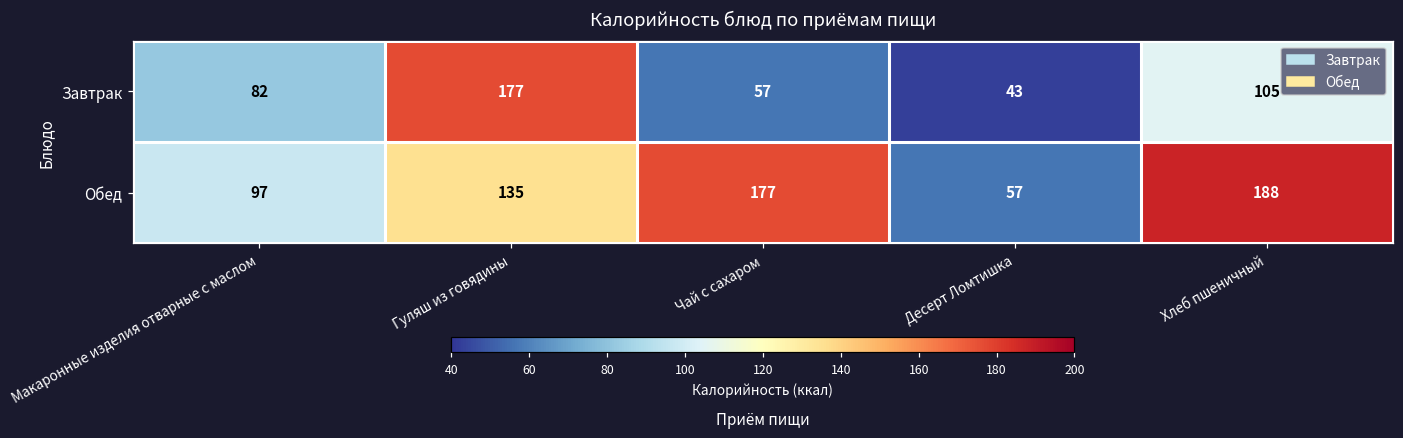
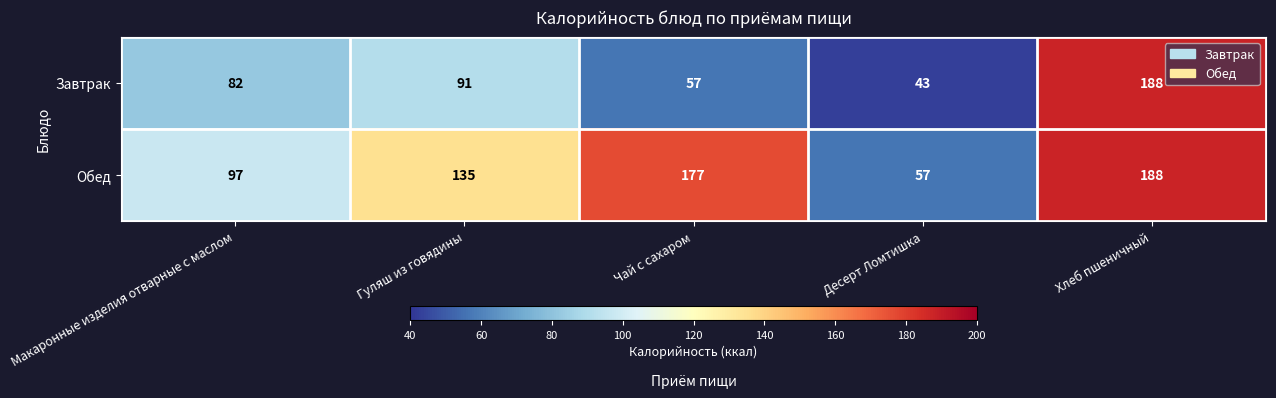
Завтрак, Гуляш из говядины: 177 -> 91
Завтрак, Хлеб пшеничный: 105 -> 188
